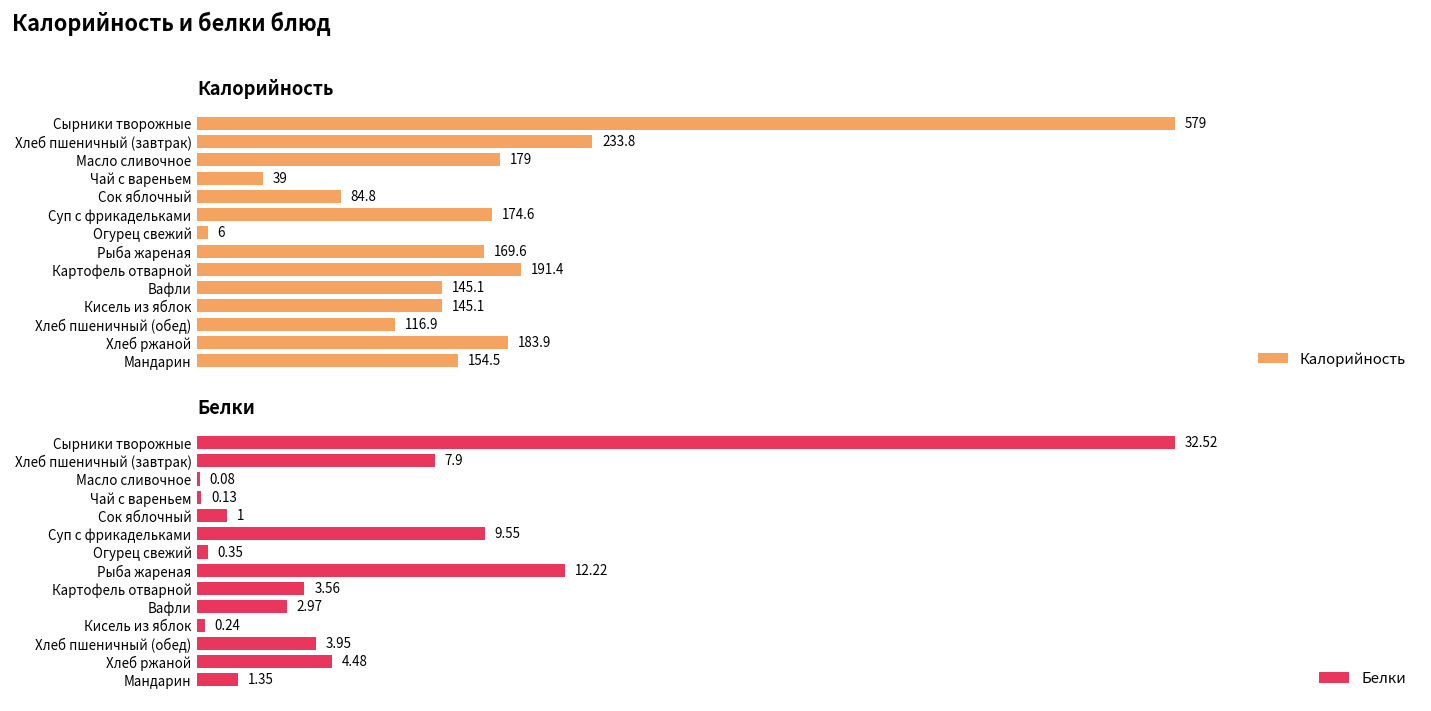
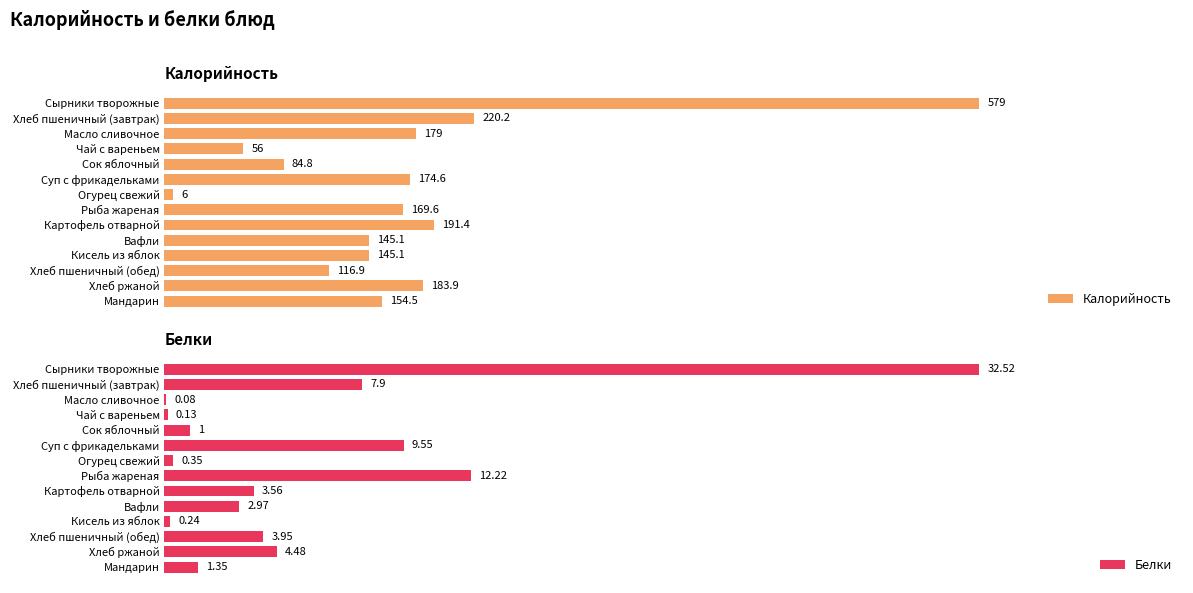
Калорийность, Хлеб пшеничный (завтрак): 233.8 -> 220.2
Калорийность, Чай с вареньем: 39 -> 56
